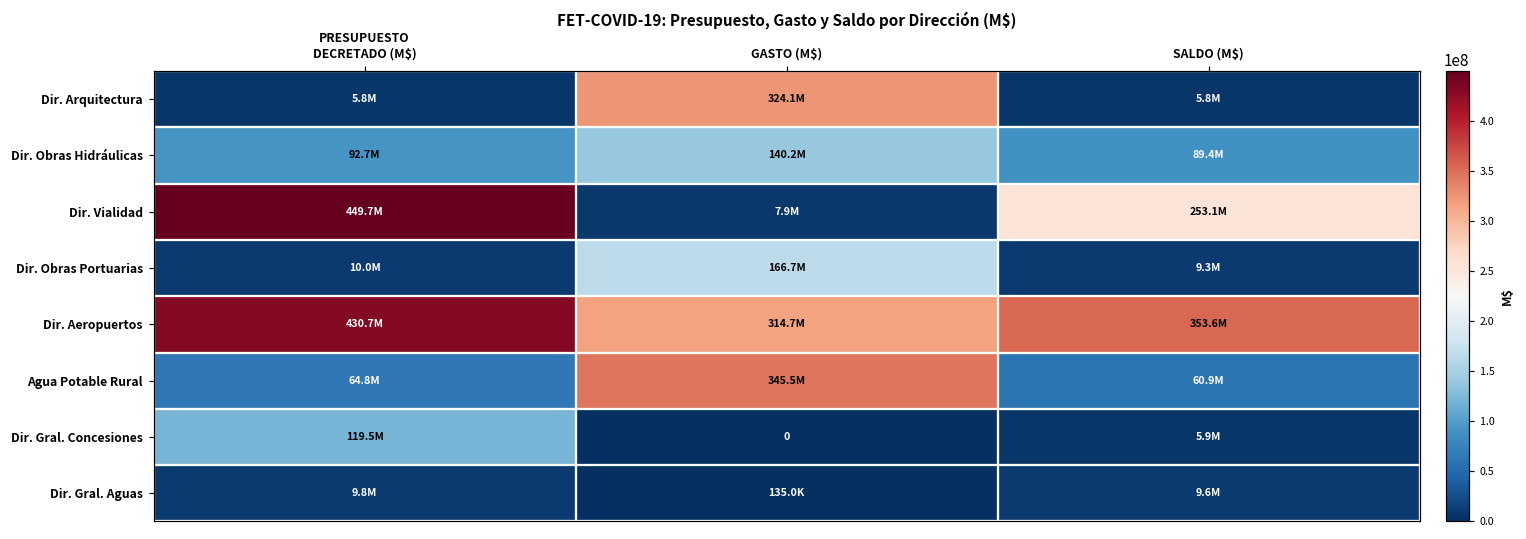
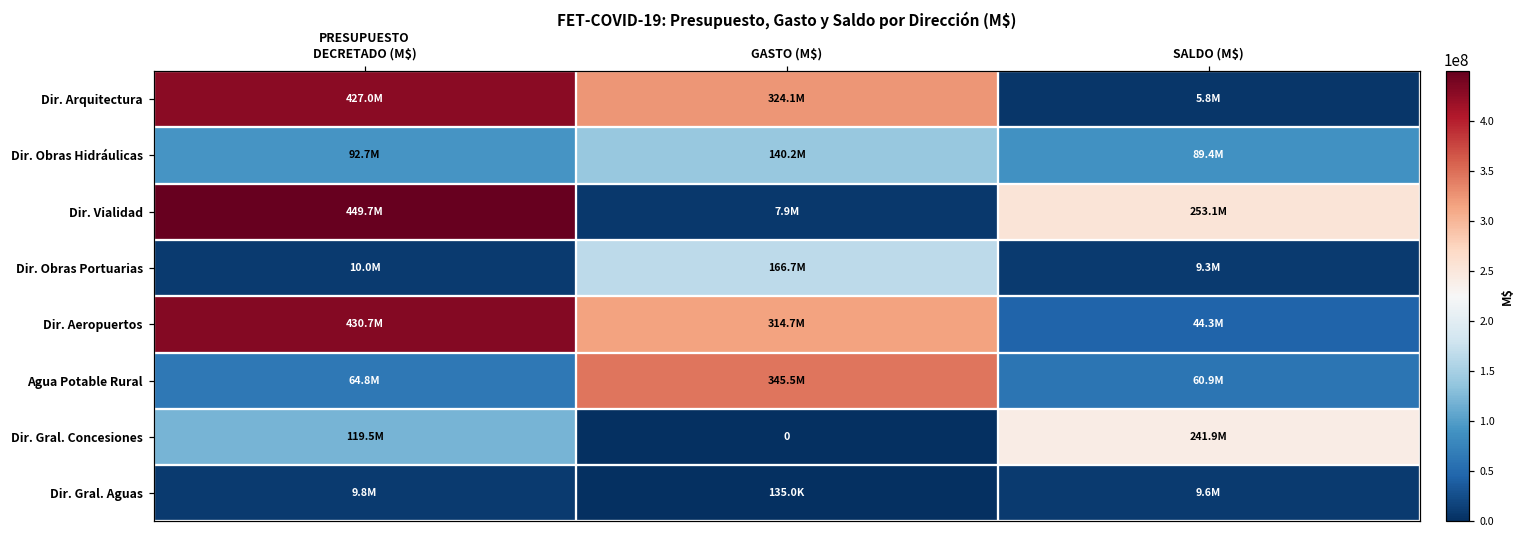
Dir. Arquitectura, PRESUPUESTO DECRETADO (M$): 5.8M -> 427.0M
Dir. Aeropuertos, SALDO (M$): 353.6M -> 44.3M
Dir. Gral. Concesiones, SALDO (M$): 5.9M -> 241.9M
